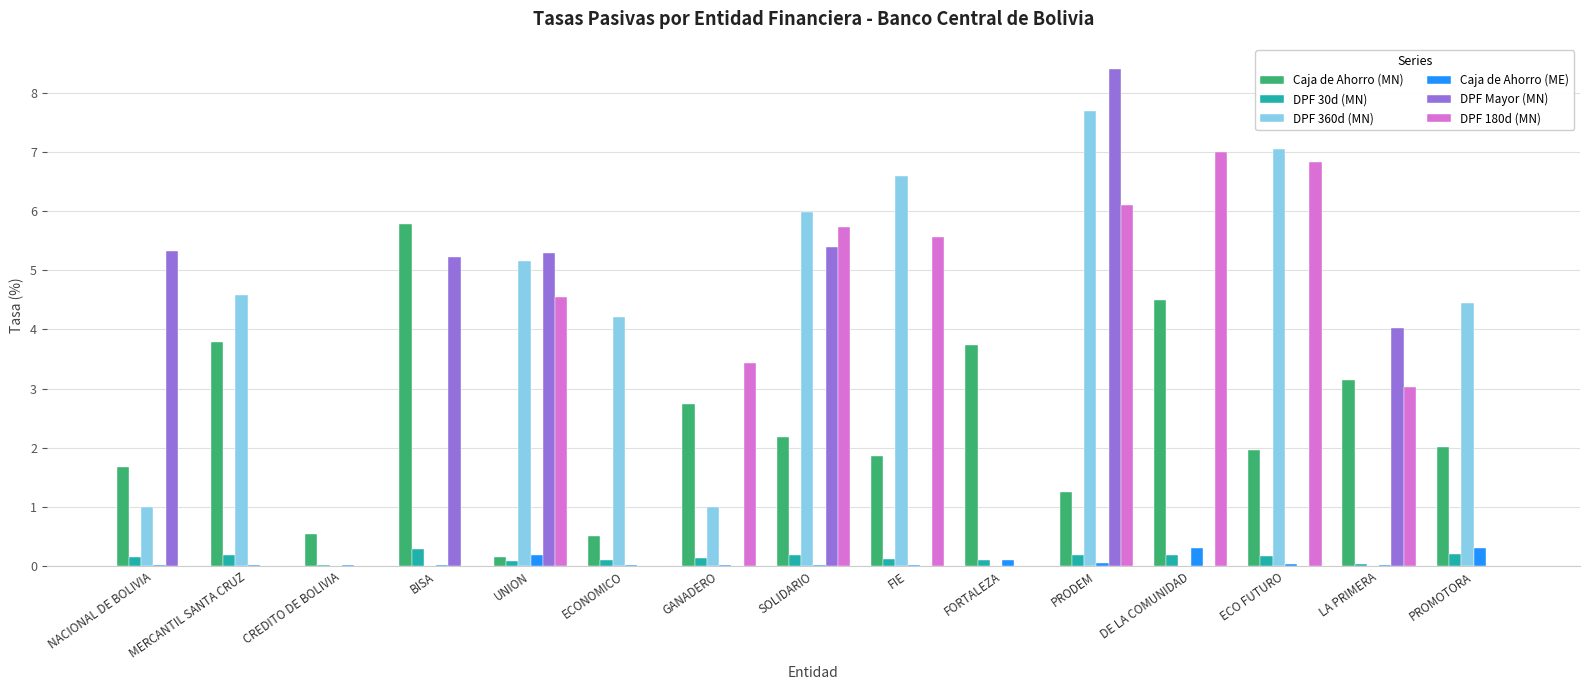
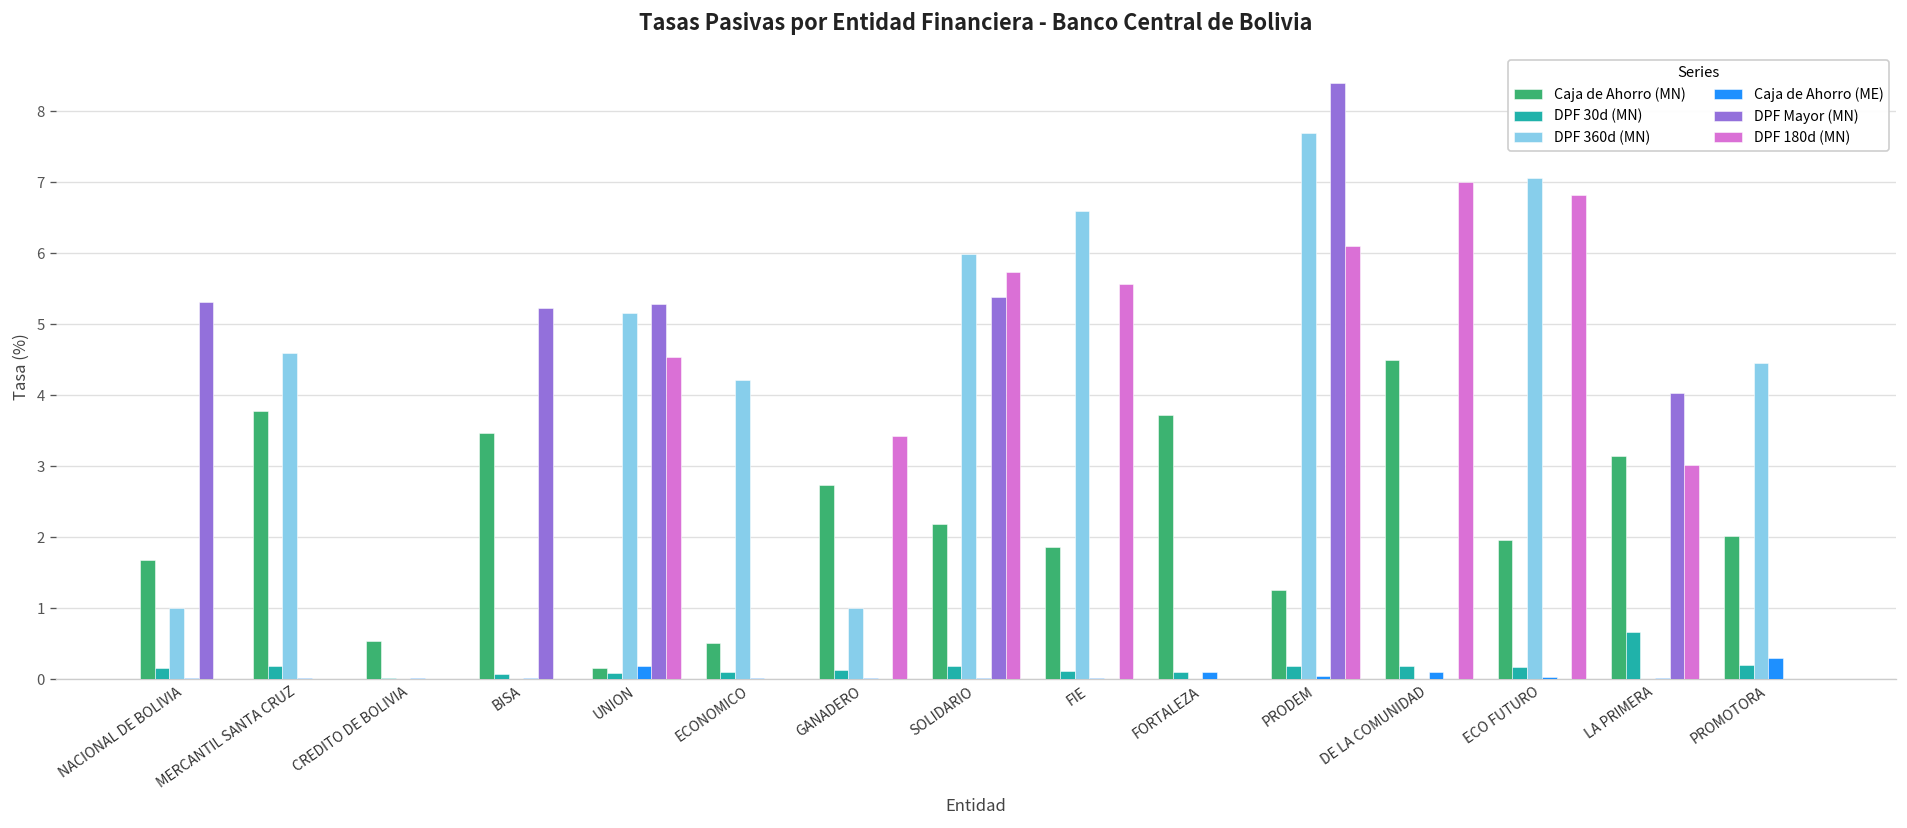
Caja de Ahorro (MN), BISA: 5.8 -> 3.5
DPF 30d (MN), BISA: 0.3 -> 0.1
Caja de Ahorro (ME), DE LA COMUNIDAD: 0.3 -> 0.1
DPF 30d (MN), LA PRIMERA: 0.0 -> 0.7
